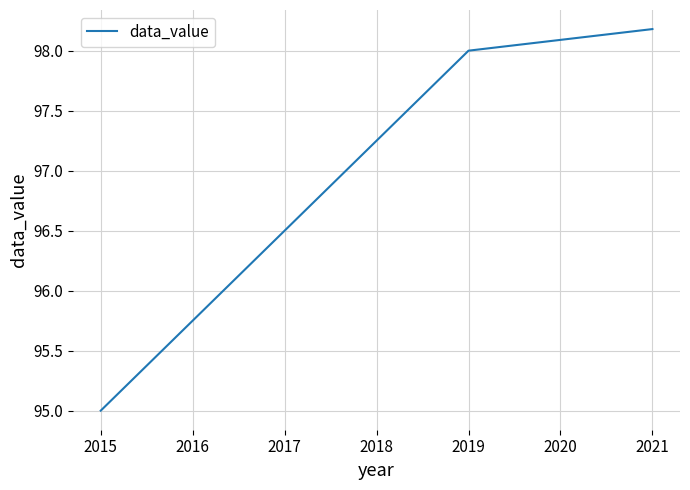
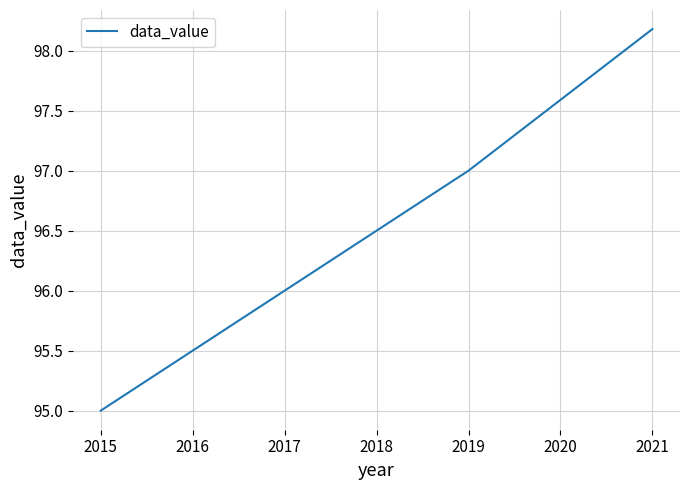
2019: 98 -> 97
